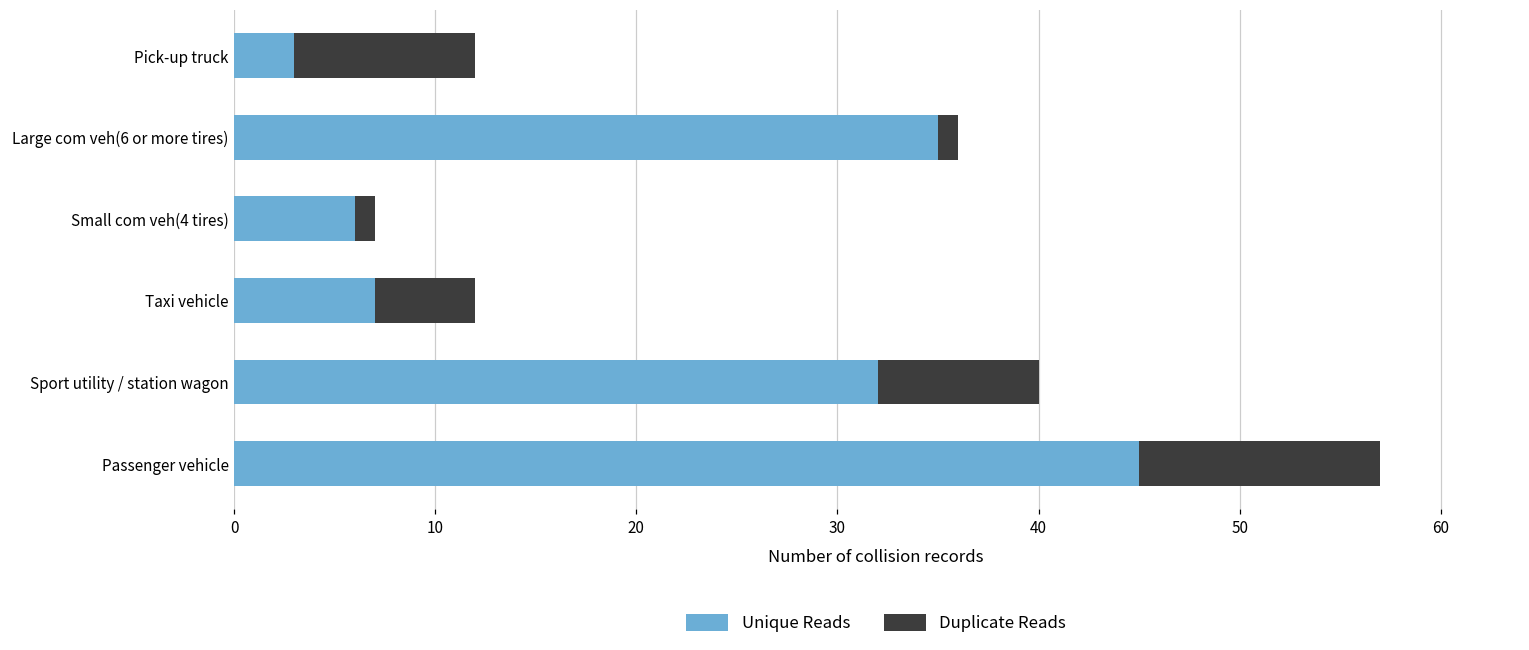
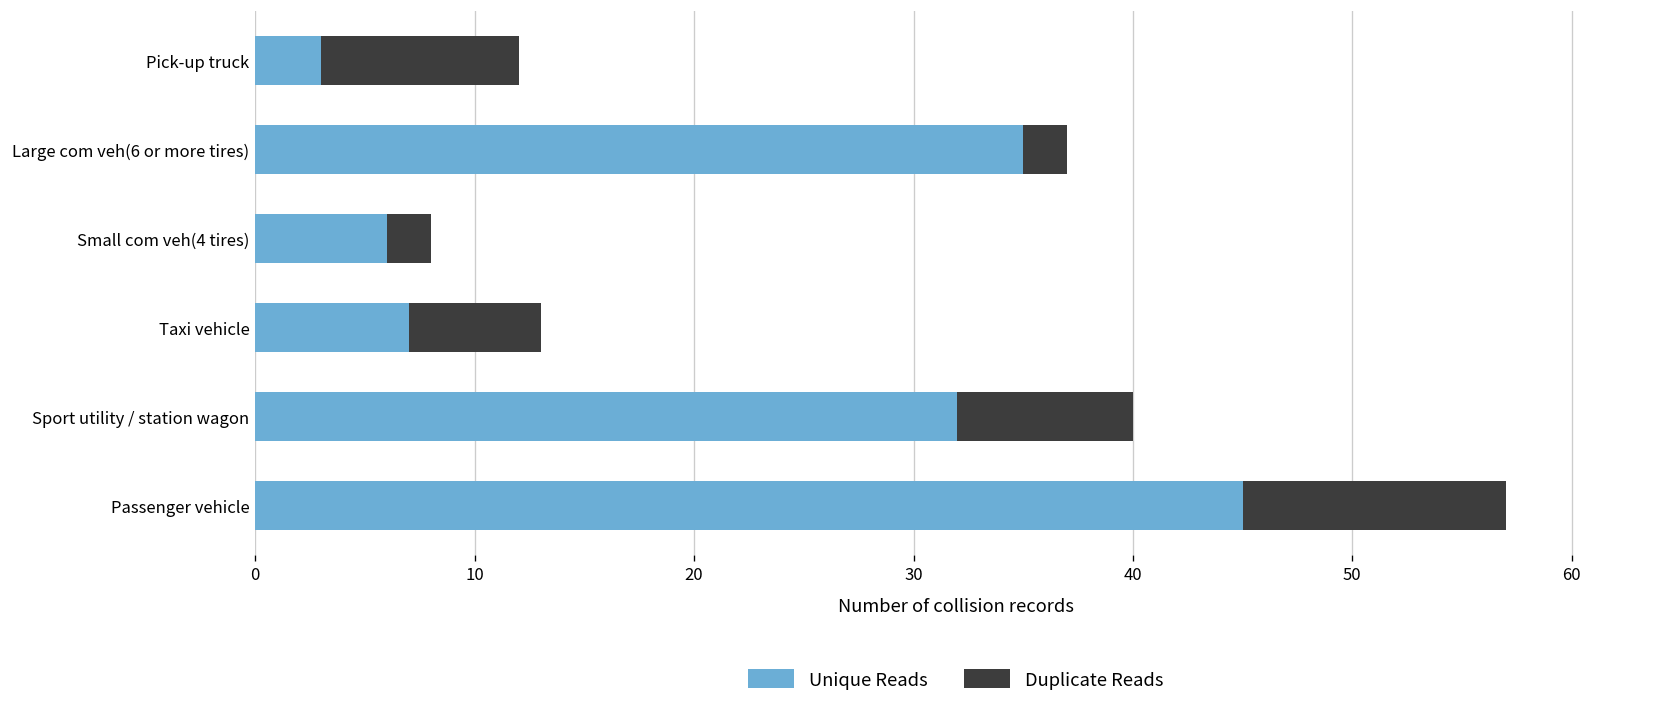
Duplicate Reads, Large com veh(6 or more tires): 1 -> 2
Duplicate Reads, Small com veh(4 tires): 1 -> 2
Duplicate Reads, Taxi vehicle: 5 -> 6
